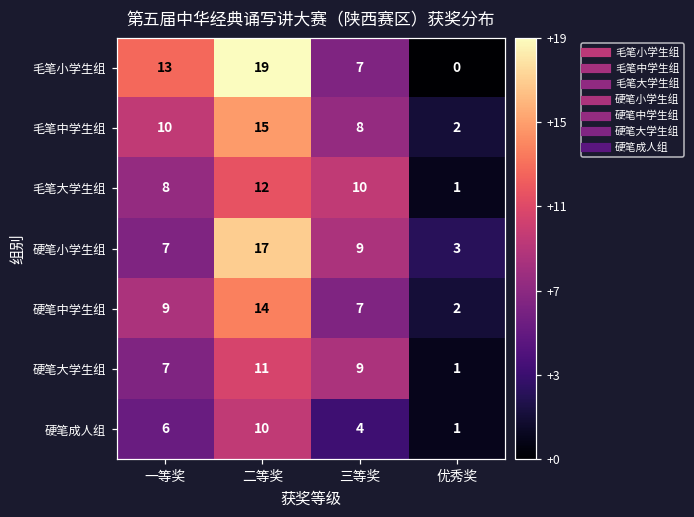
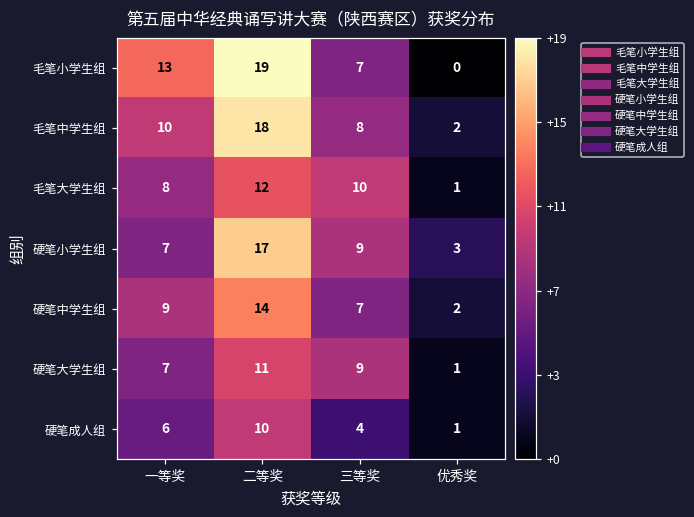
毛笔中学生组, 二等奖: 15 -> 18
